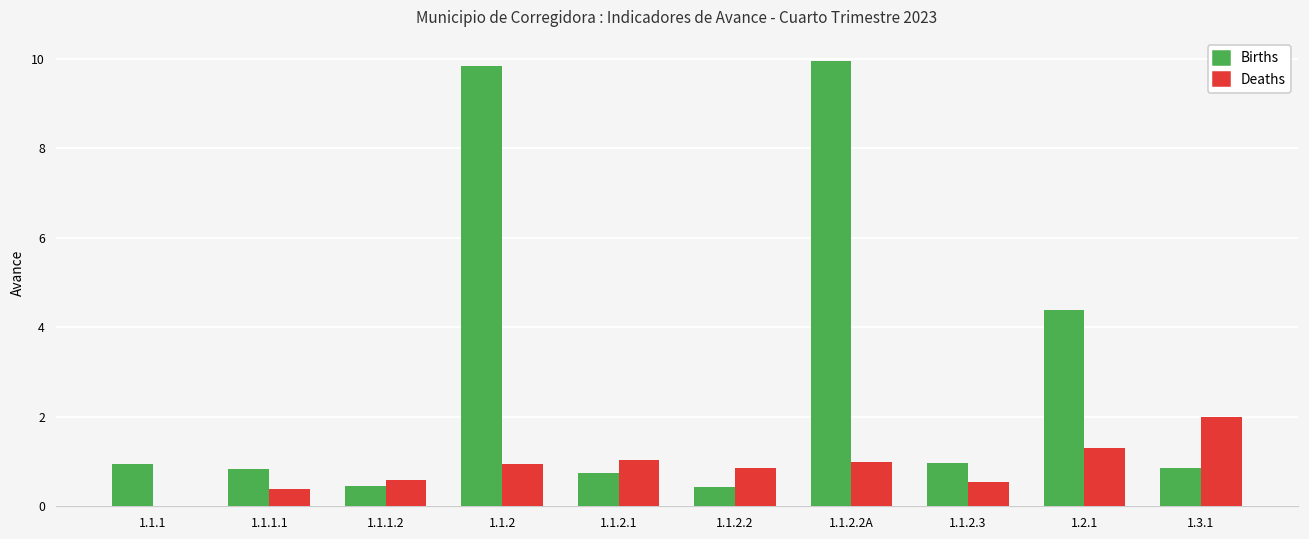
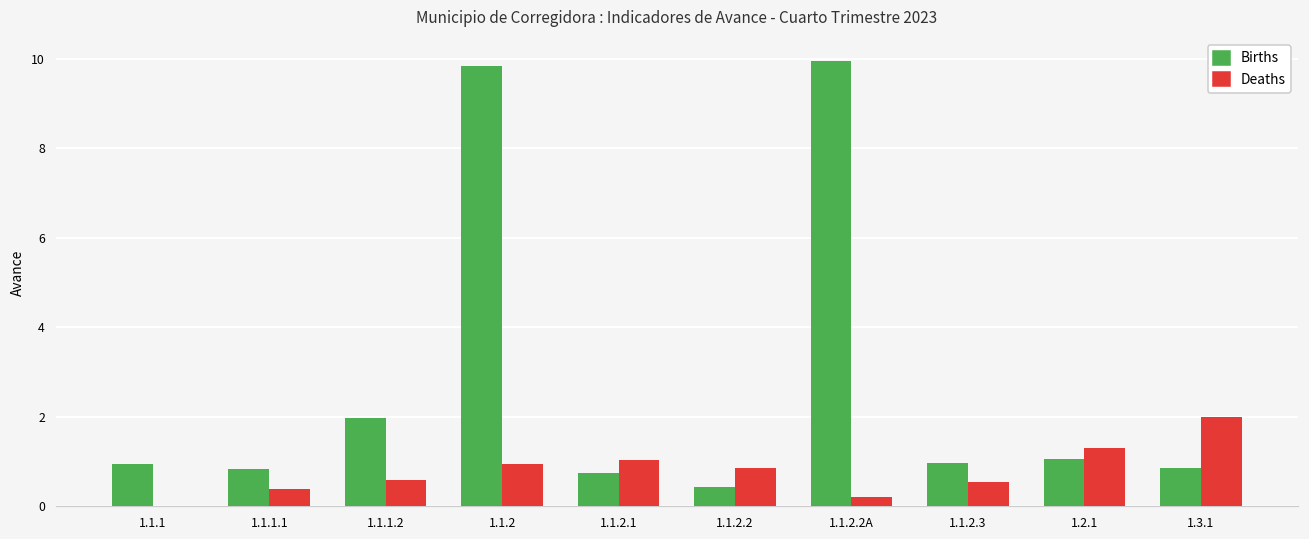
Births, 1.1.1.2: 0.5 -> 2.0
Deaths, 1.1.2.2A: 1.0 -> 0.2
Births, 1.2.1: 4.4 -> 1.1
